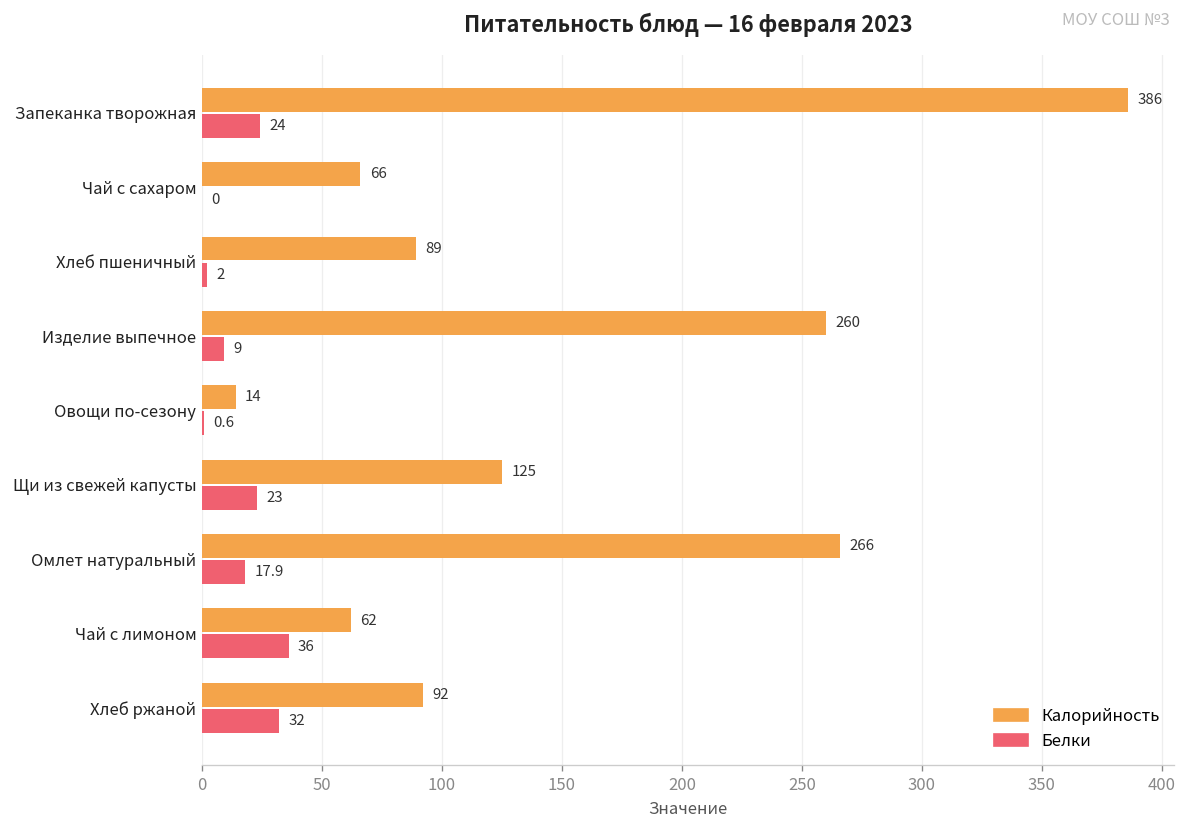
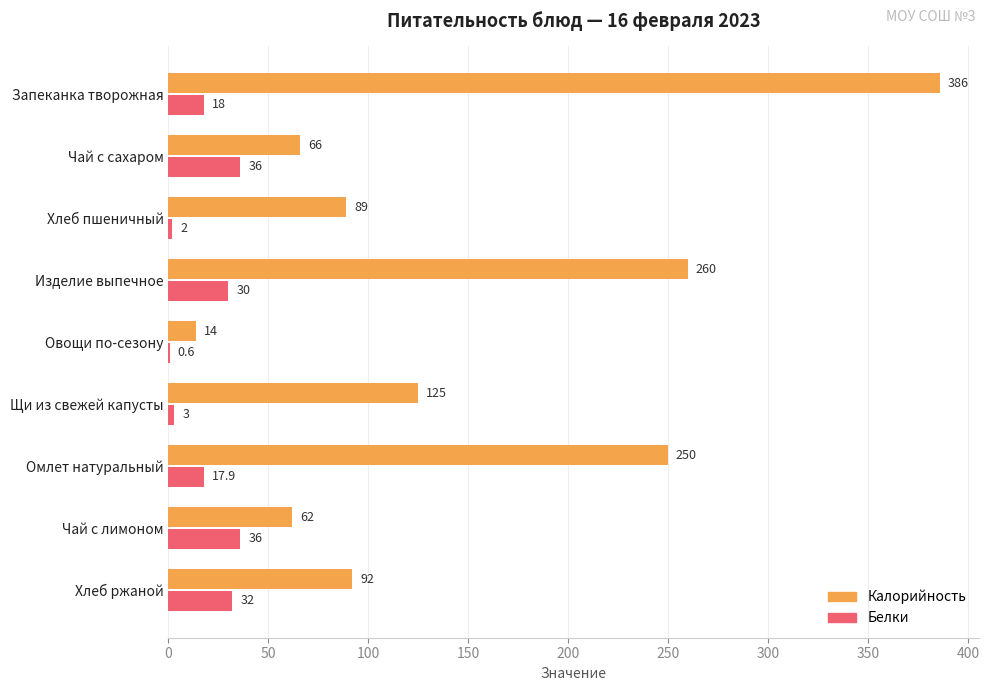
Белки, Запеканка творожная: 24 -> 18
Белки, Чай с сахаром: 0 -> 36
Белки, Изделие выпечное: 9 -> 30
Белки, Щи из свежей капусты: 23 -> 3
Калорийность, Омлет натуральный: 266 -> 250
